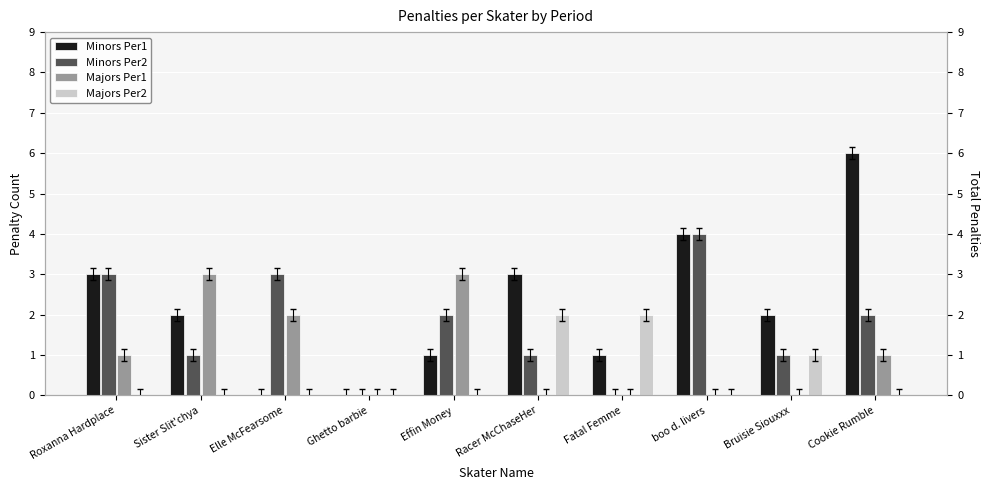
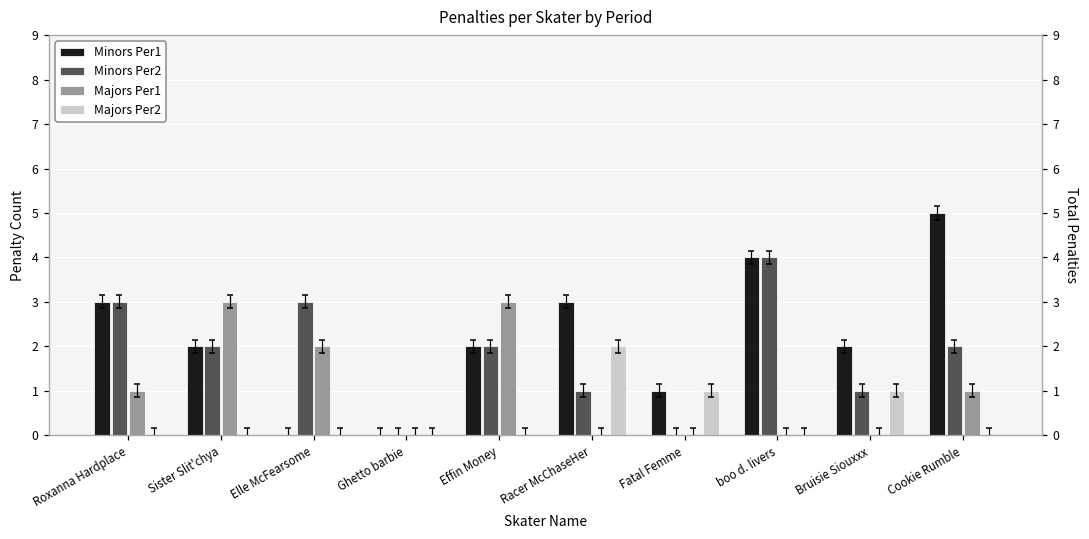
Minors Per2, Sister Slit'chya: 1 -> 2
Minors Per1, Effin Money: 1 -> 2
Majors Per2, Fatal Femme: 2 -> 1
Minors Per1, Cookie Rumble: 6 -> 5
